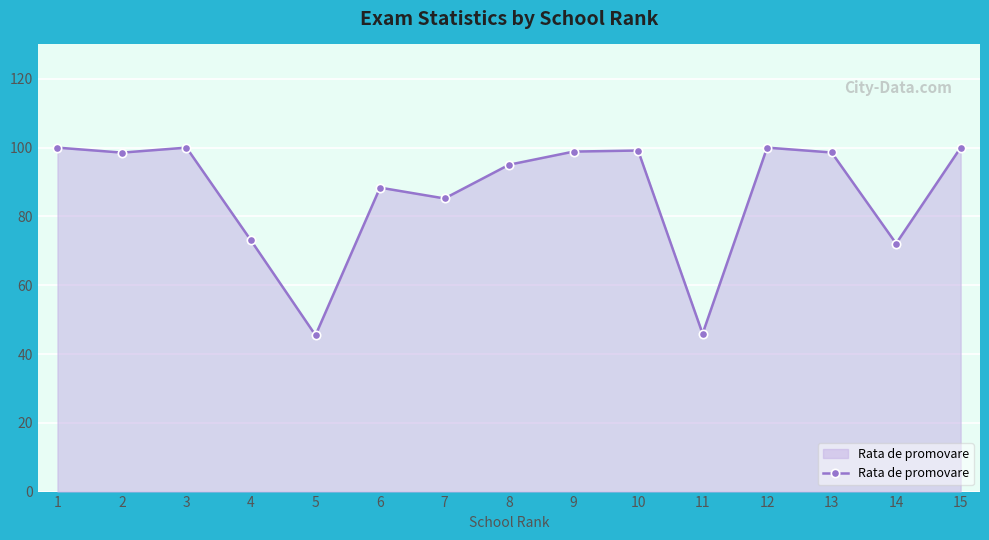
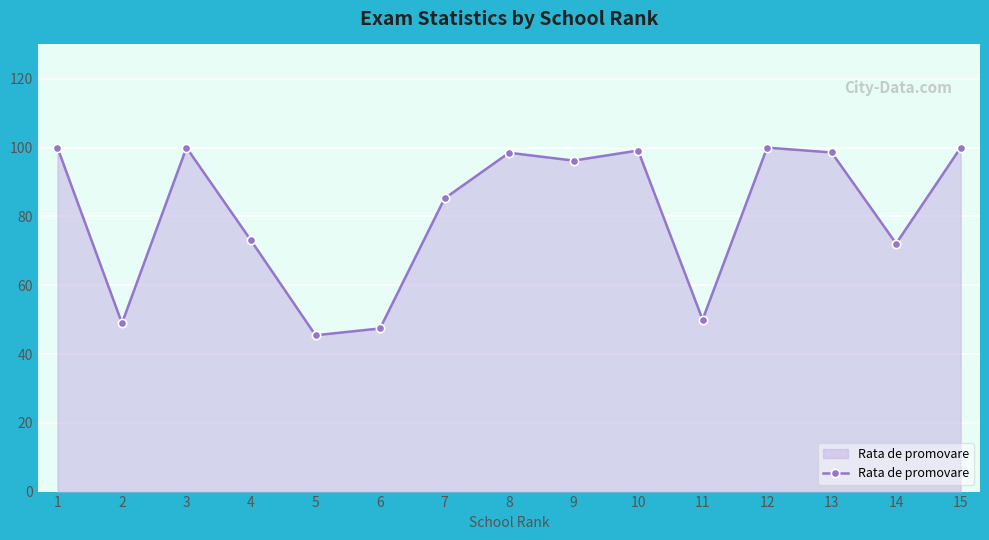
2: 99 -> 49
6: 88 -> 47
8: 95 -> 99
9: 99 -> 96
11: 46 -> 50
